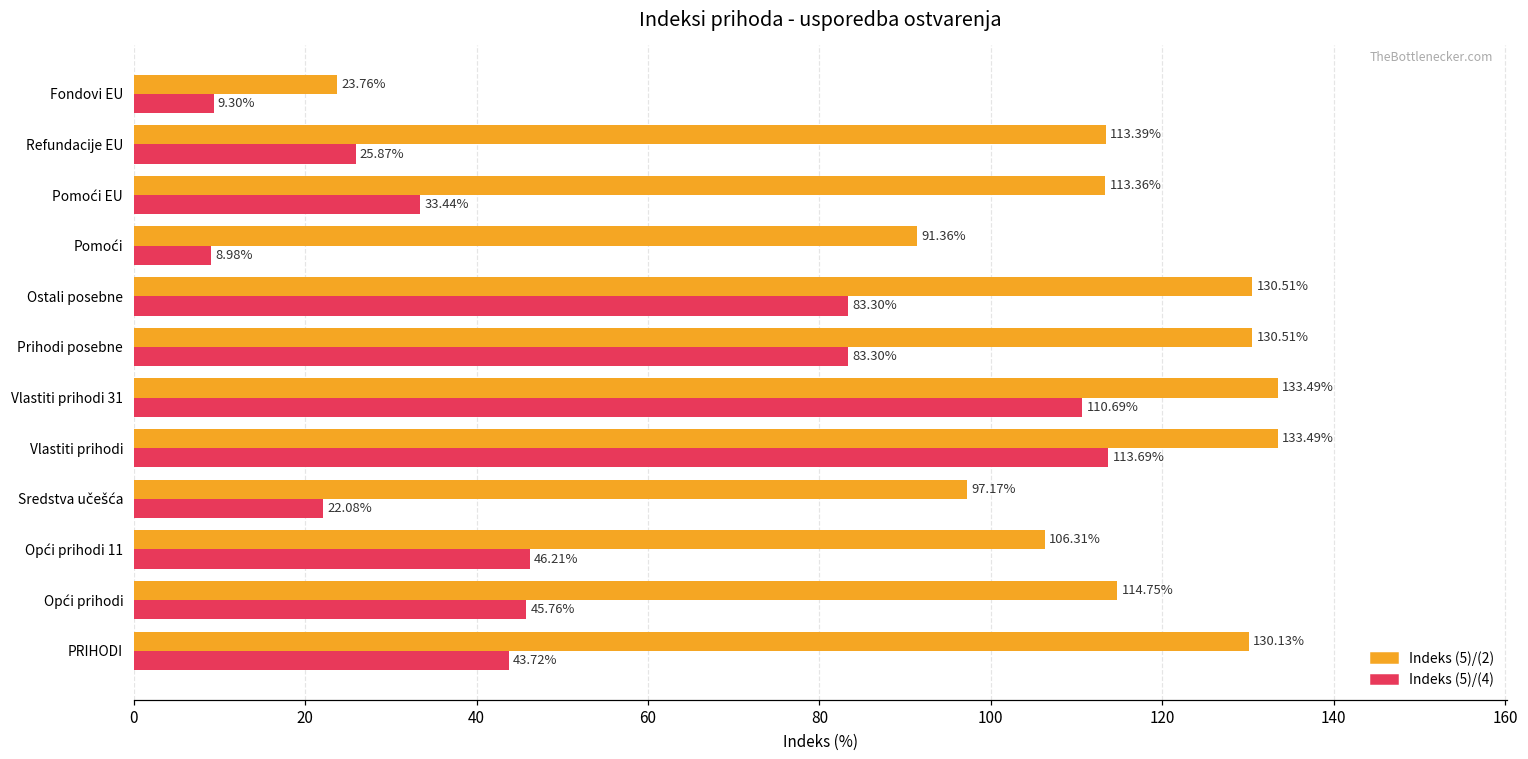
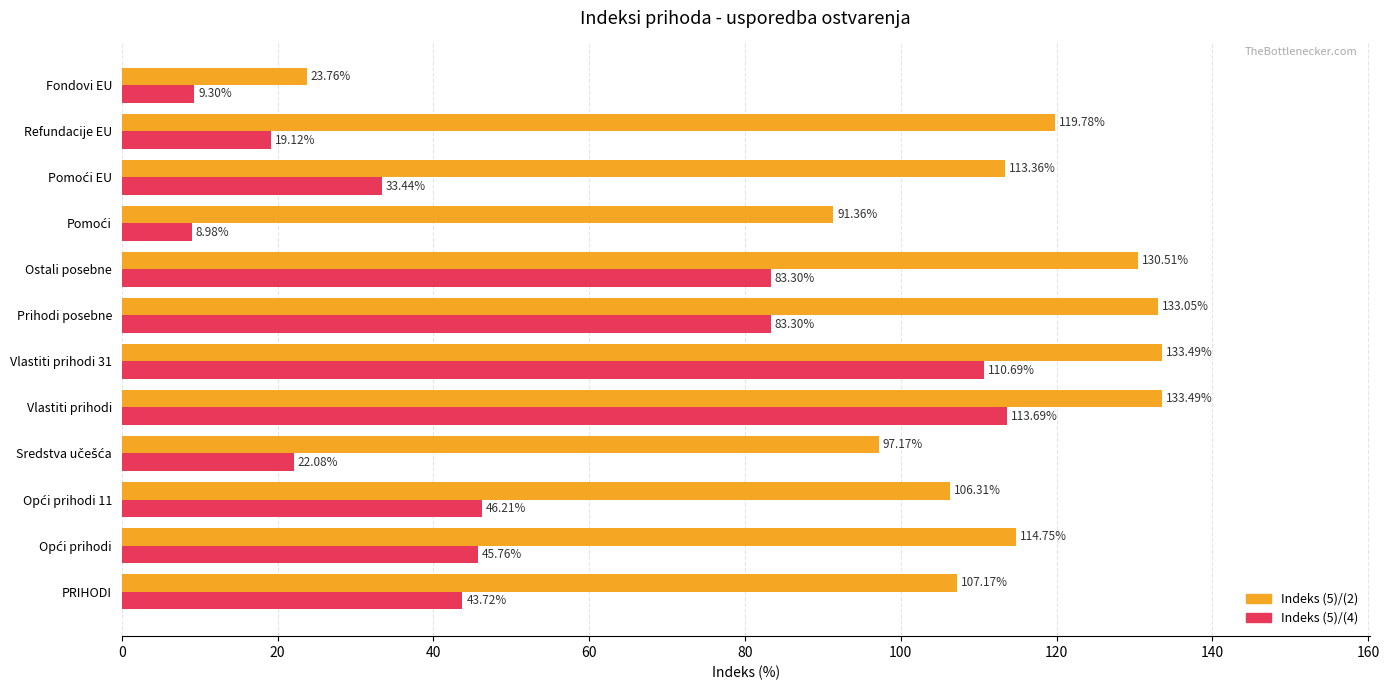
Indeks (5)/(2), Refundacije EU: 113.39% -> 119.78%
Indeks (5)/(4), Refundacije EU: 25.87% -> 19.12%
Indeks (5)/(2), Prihodi posebne: 130.51% -> 133.05%
Indeks (5)/(2), PRIHODI: 130.13% -> 107.17%
